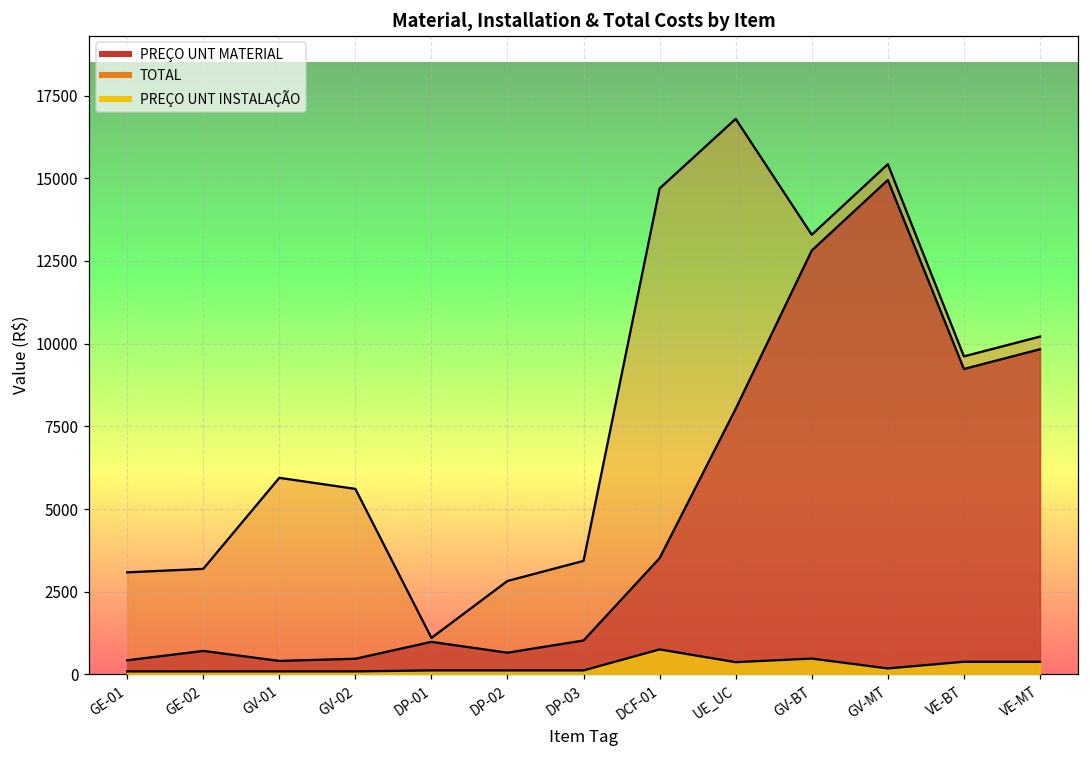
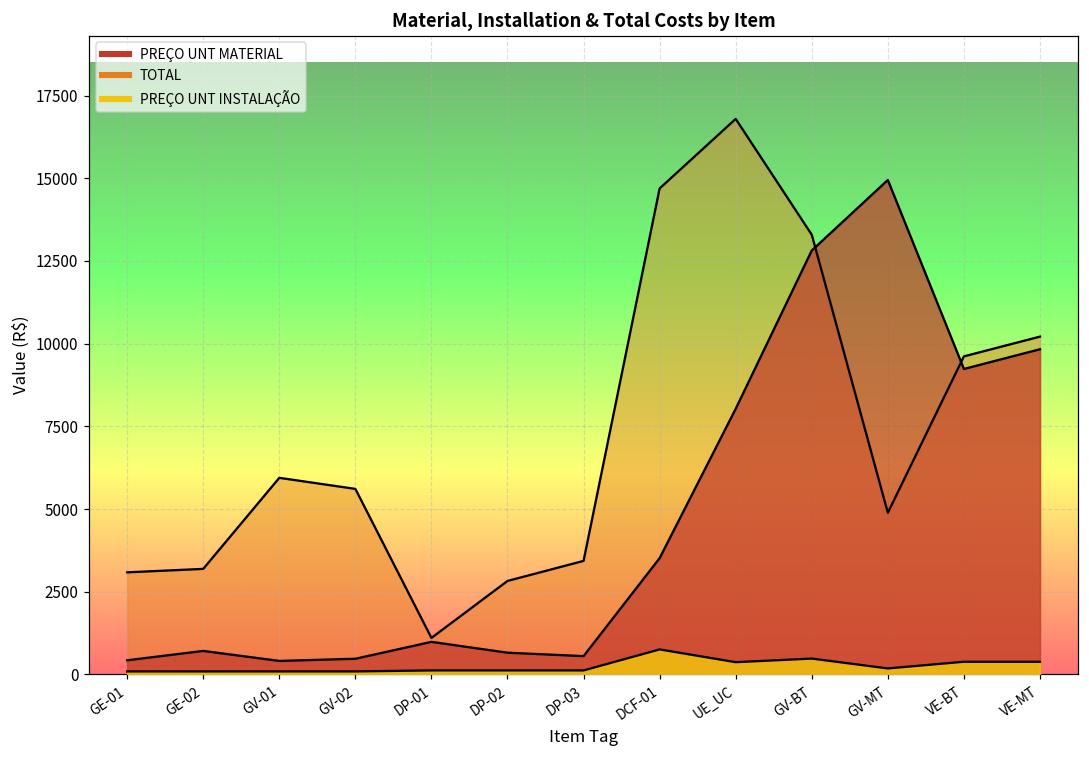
PREÇO UNT MATERIAL, DP-03: 1000 -> 600
TOTAL, GV-MT: 15400 -> 4900
